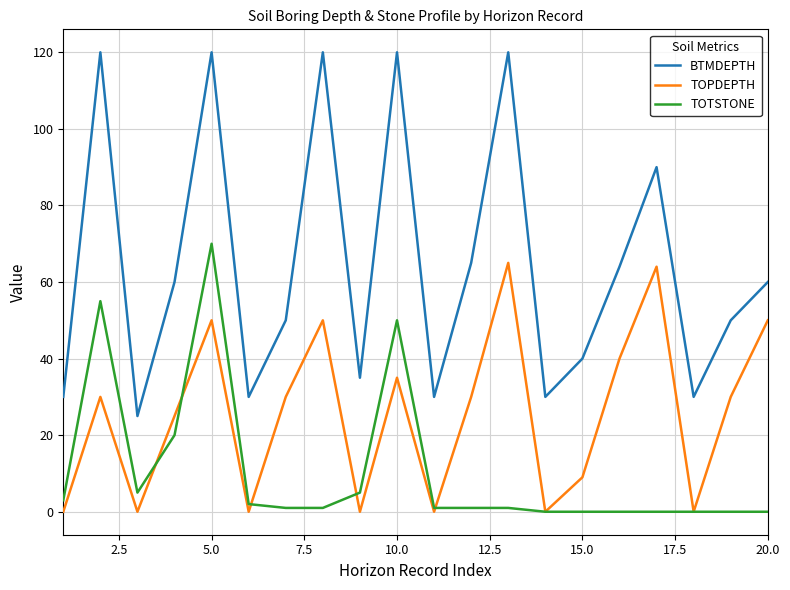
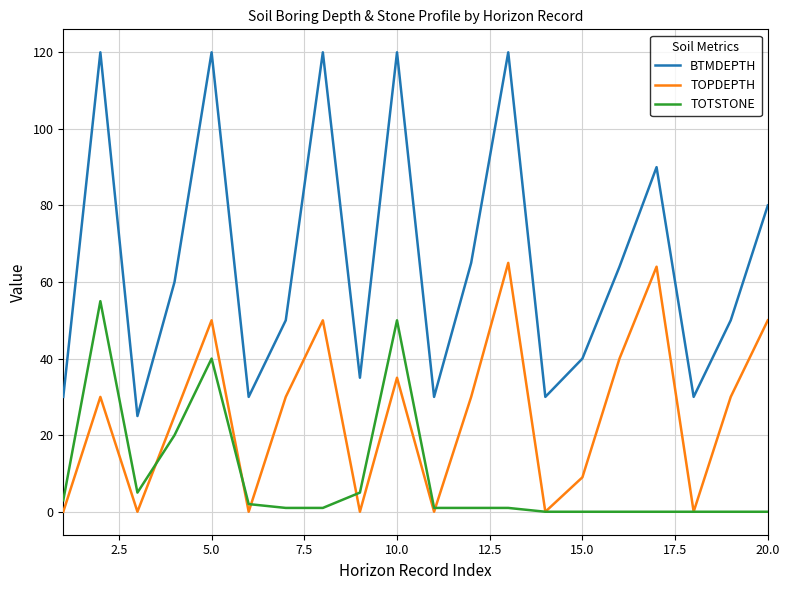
TOTSTONE, 5.0: 70 -> 40
BTMDEPTH, 20.0: 60 -> 80
